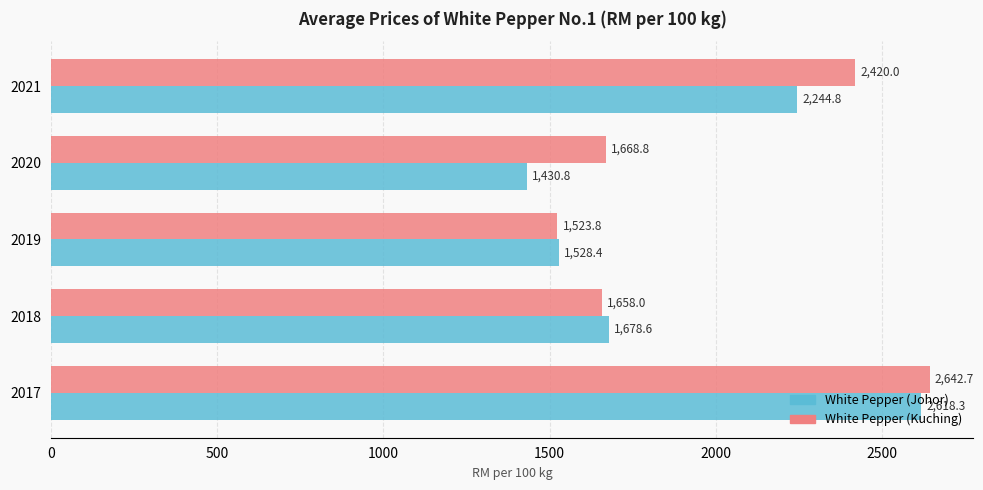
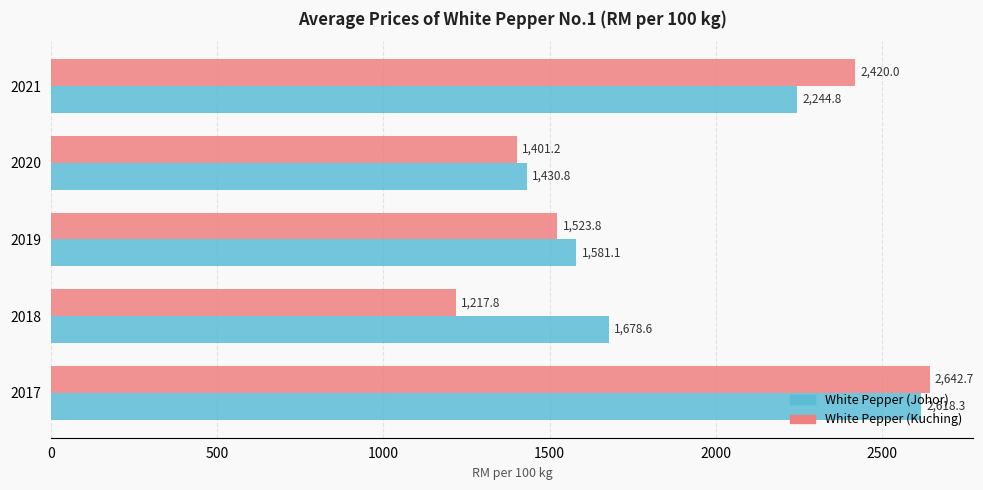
White Pepper (Kuching), 2020: 1,668.8 -> 1,401.2
White Pepper (Johor), 2019: 1,528.4 -> 1,581.1
White Pepper (Kuching), 2018: 1,658.0 -> 1,217.8
